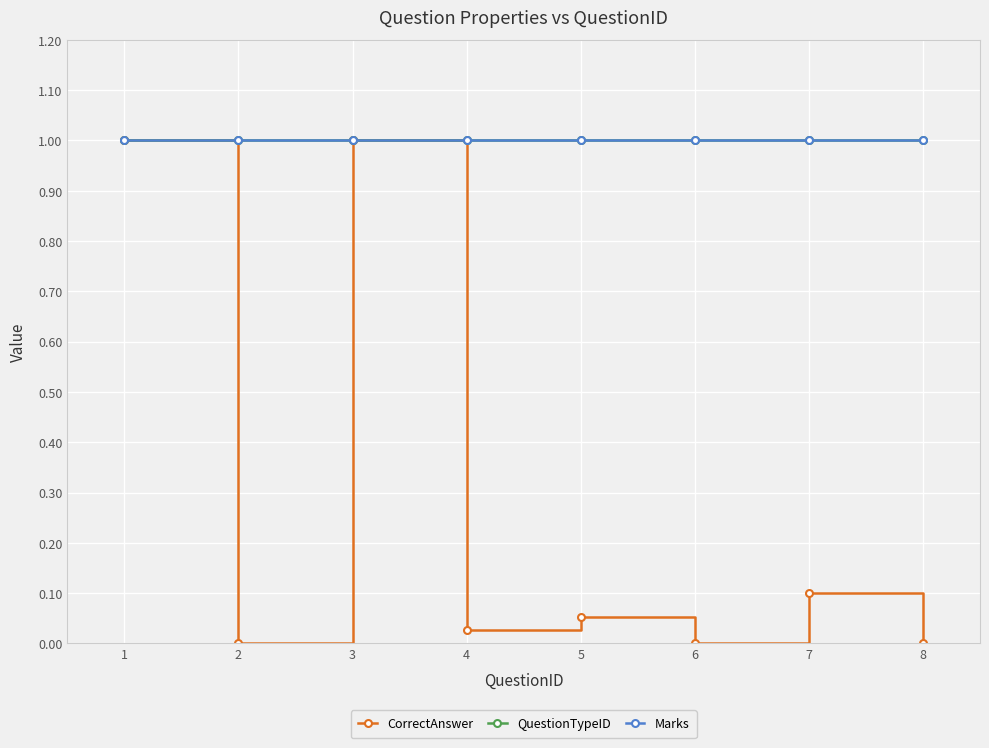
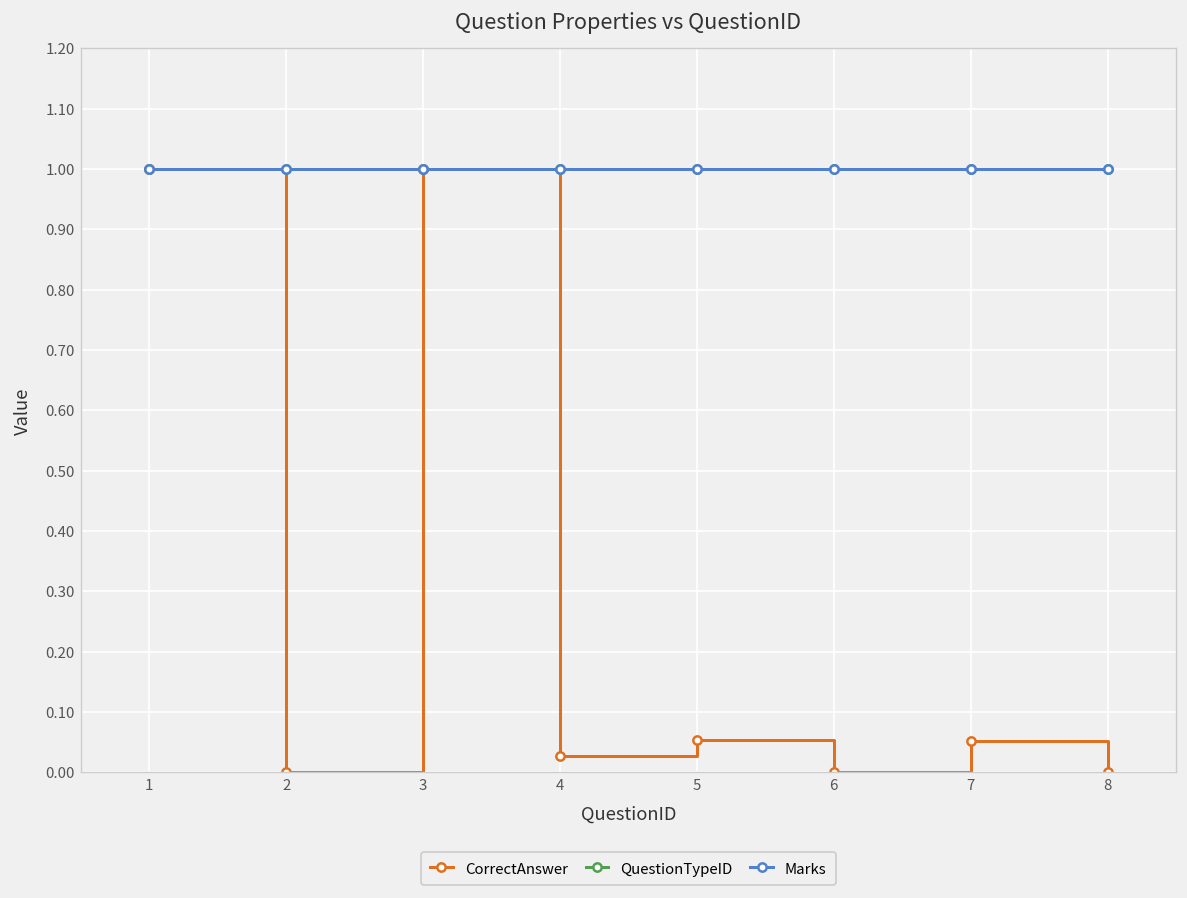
CorrectAnswer, 7: 0.10 -> 0.05
